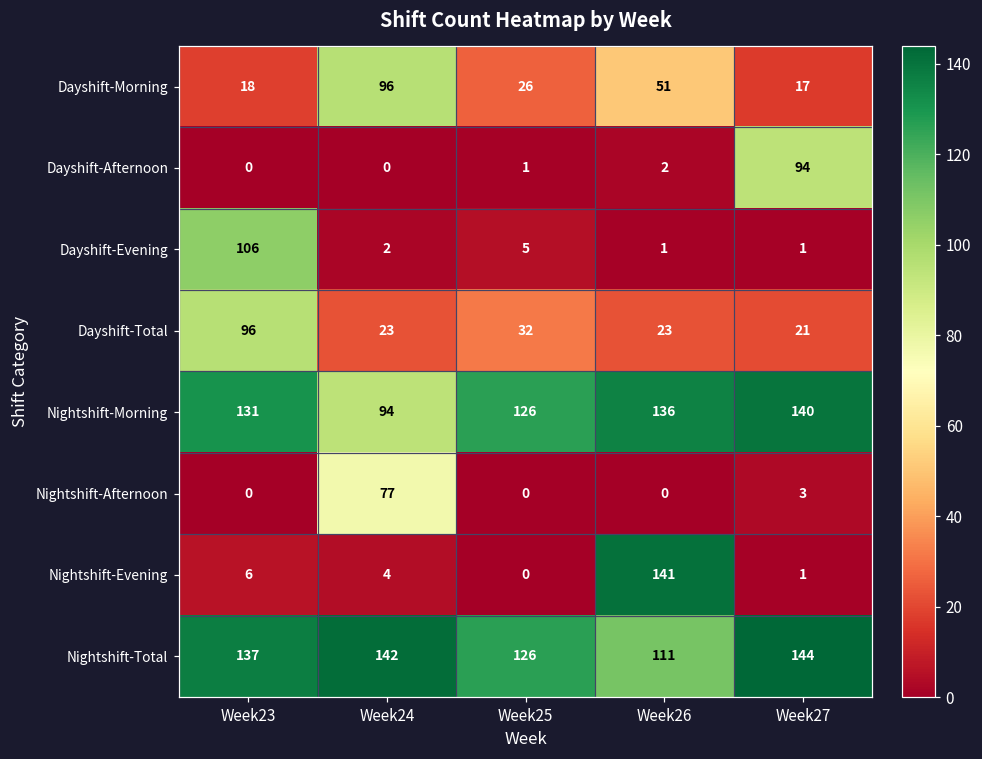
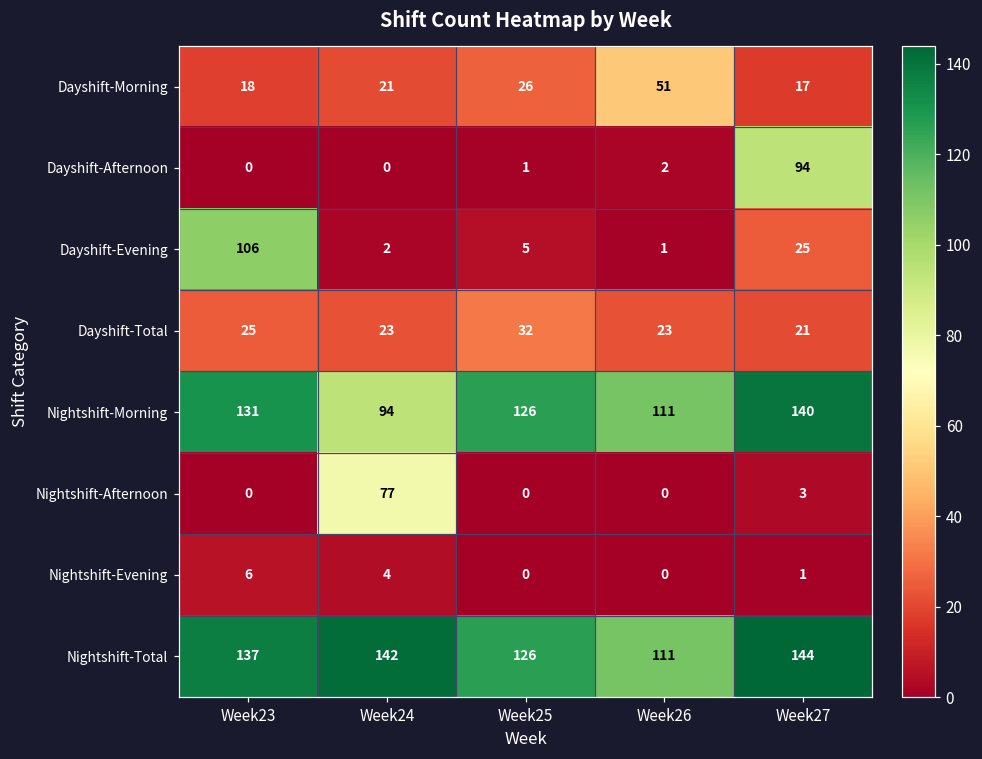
Dayshift-Morning, Week24: 96 -> 21
Dayshift-Evening, Week27: 1 -> 25
Dayshift-Total, Week23: 96 -> 25
Nightshift-Morning, Week26: 136 -> 111
Nightshift-Evening, Week26: 141 -> 0
